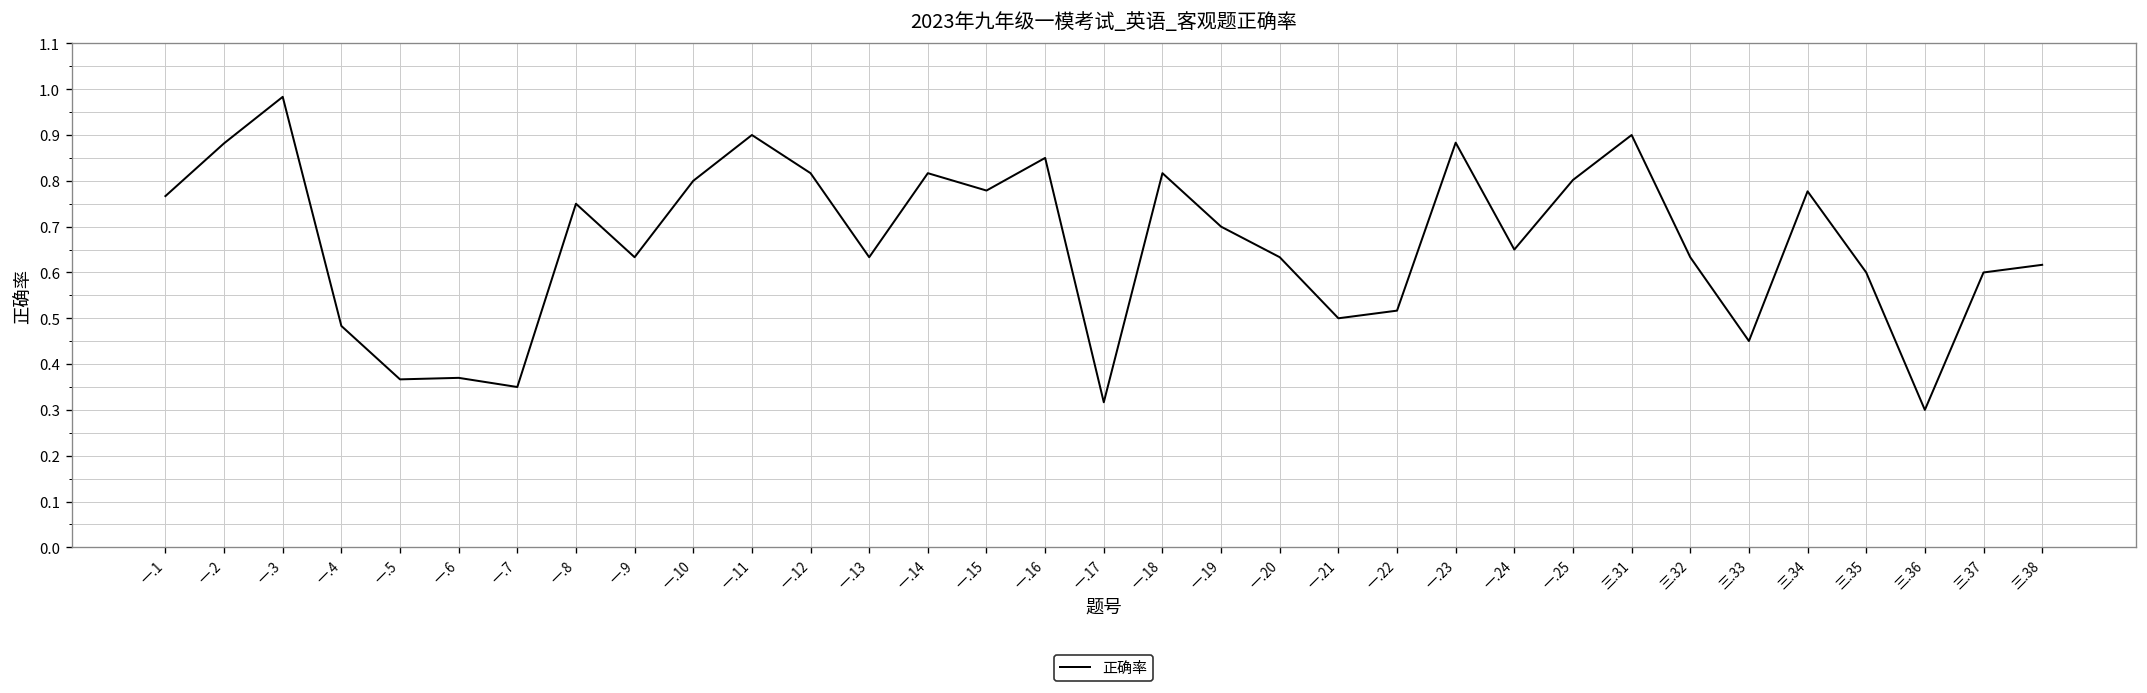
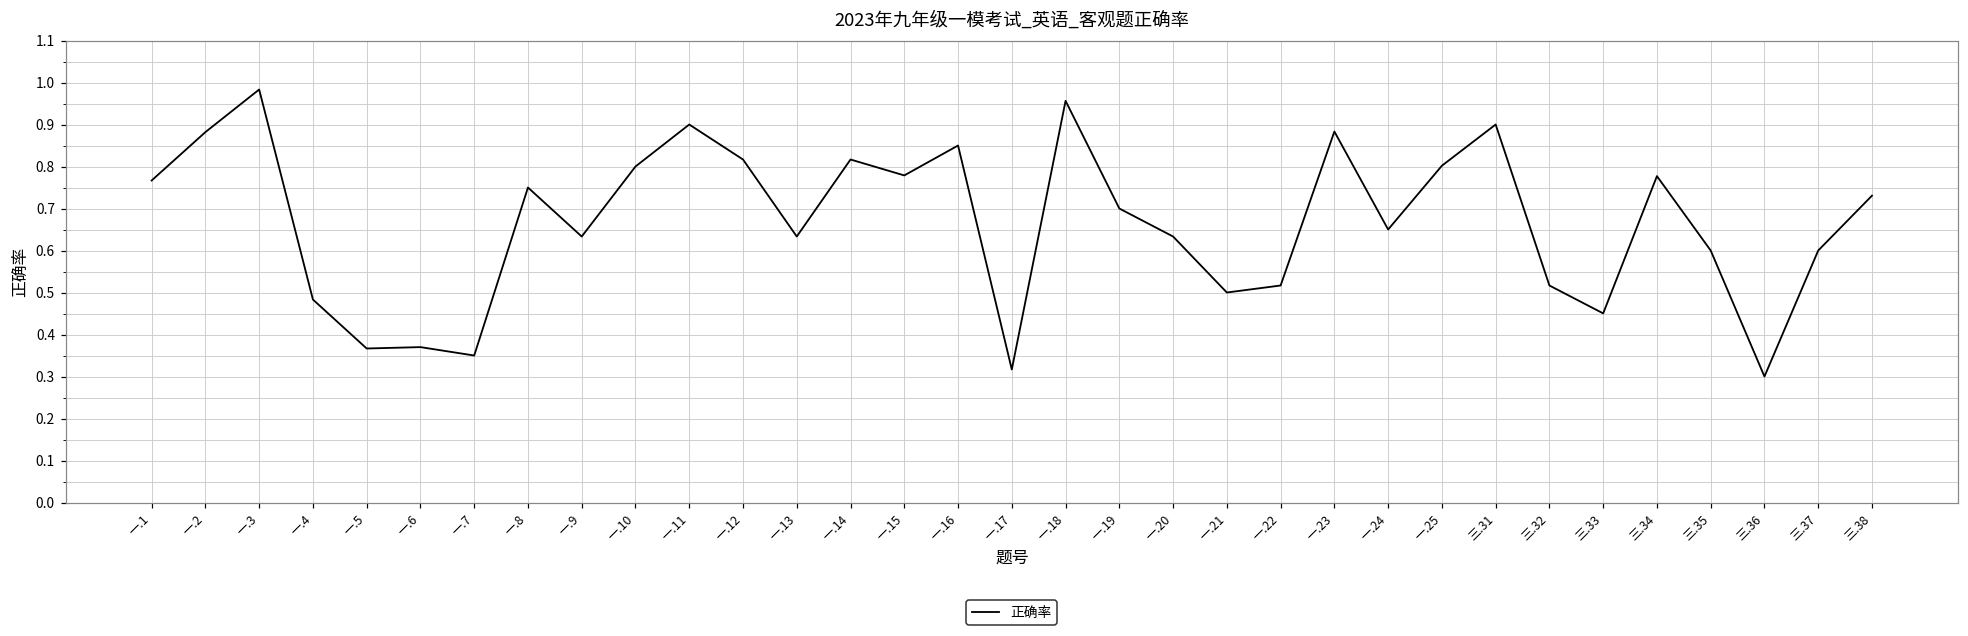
一.18: 0.82 -> 0.96
三.32: 0.63 -> 0.52
三.38: 0.62 -> 0.73
